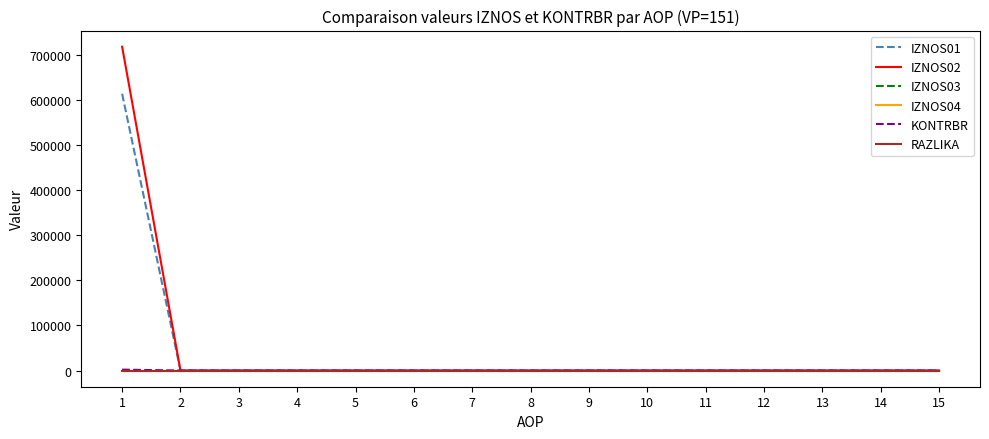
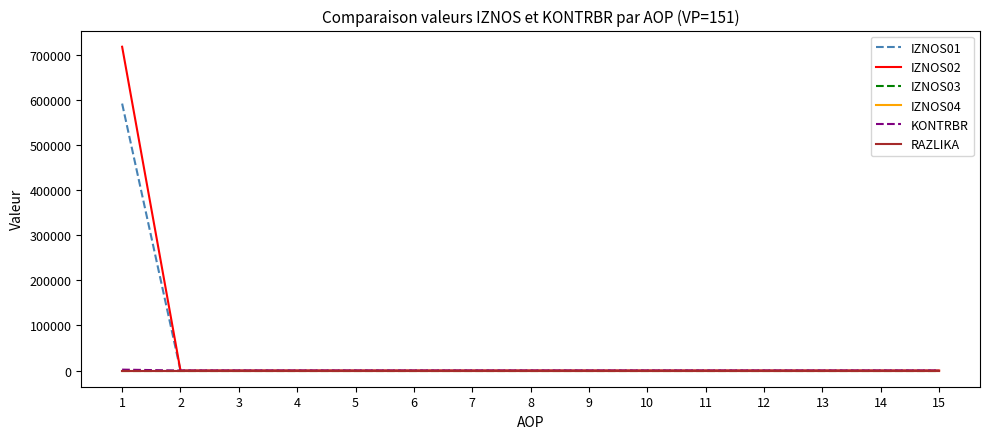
IZNOS01, 1: 610000 -> 590000
